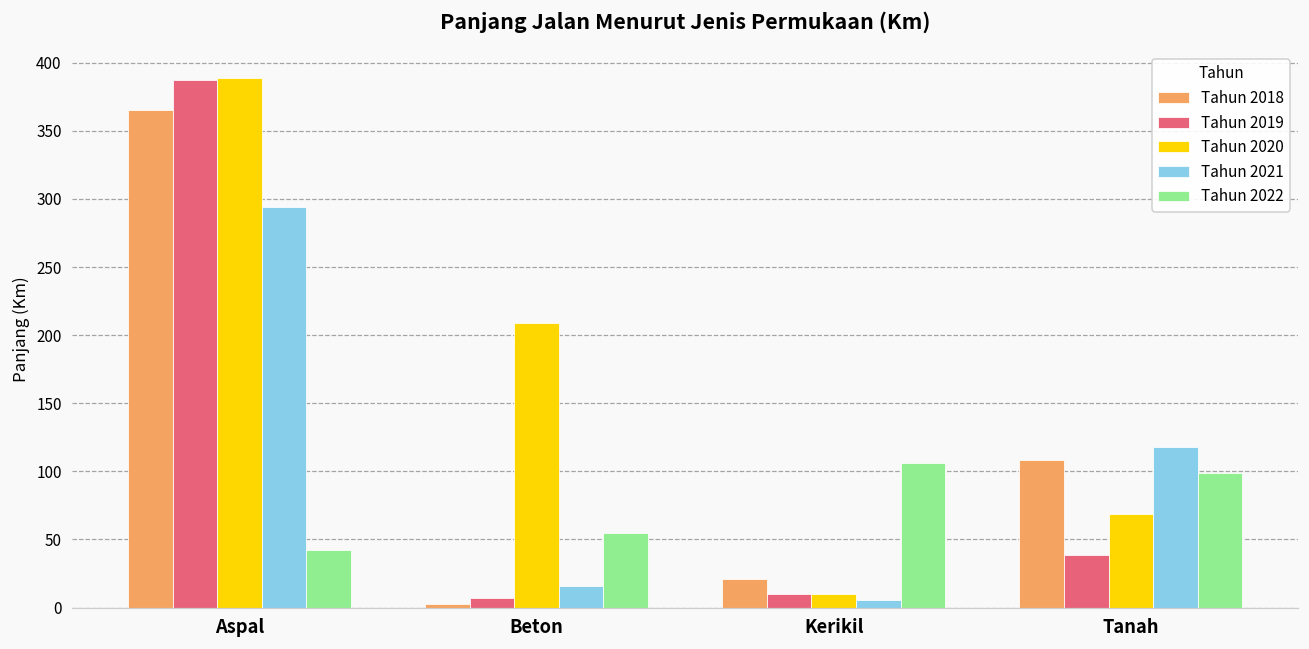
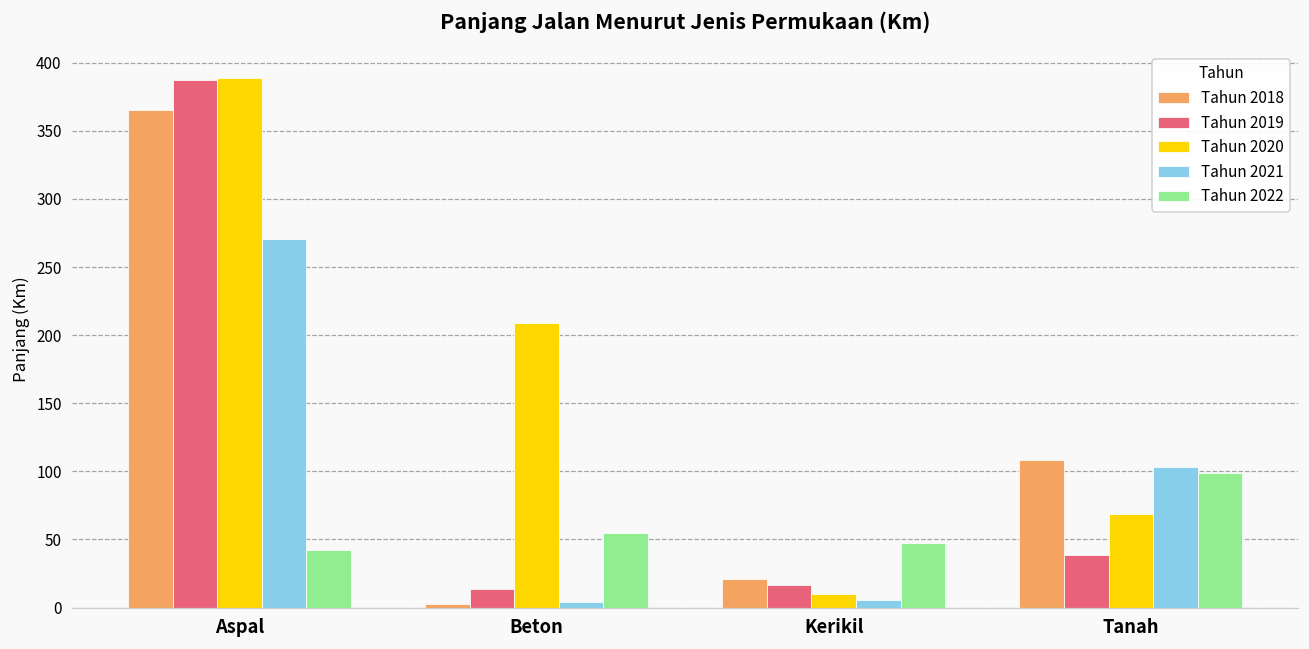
Tahun 2021, Aspal: 294 -> 271
Tahun 2019, Beton: 7 -> 14
Tahun 2021, Beton: 16 -> 4
Tahun 2019, Kerikil: 10 -> 17
Tahun 2022, Kerikil: 106 -> 48
Tahun 2021, Tanah: 118 -> 103
